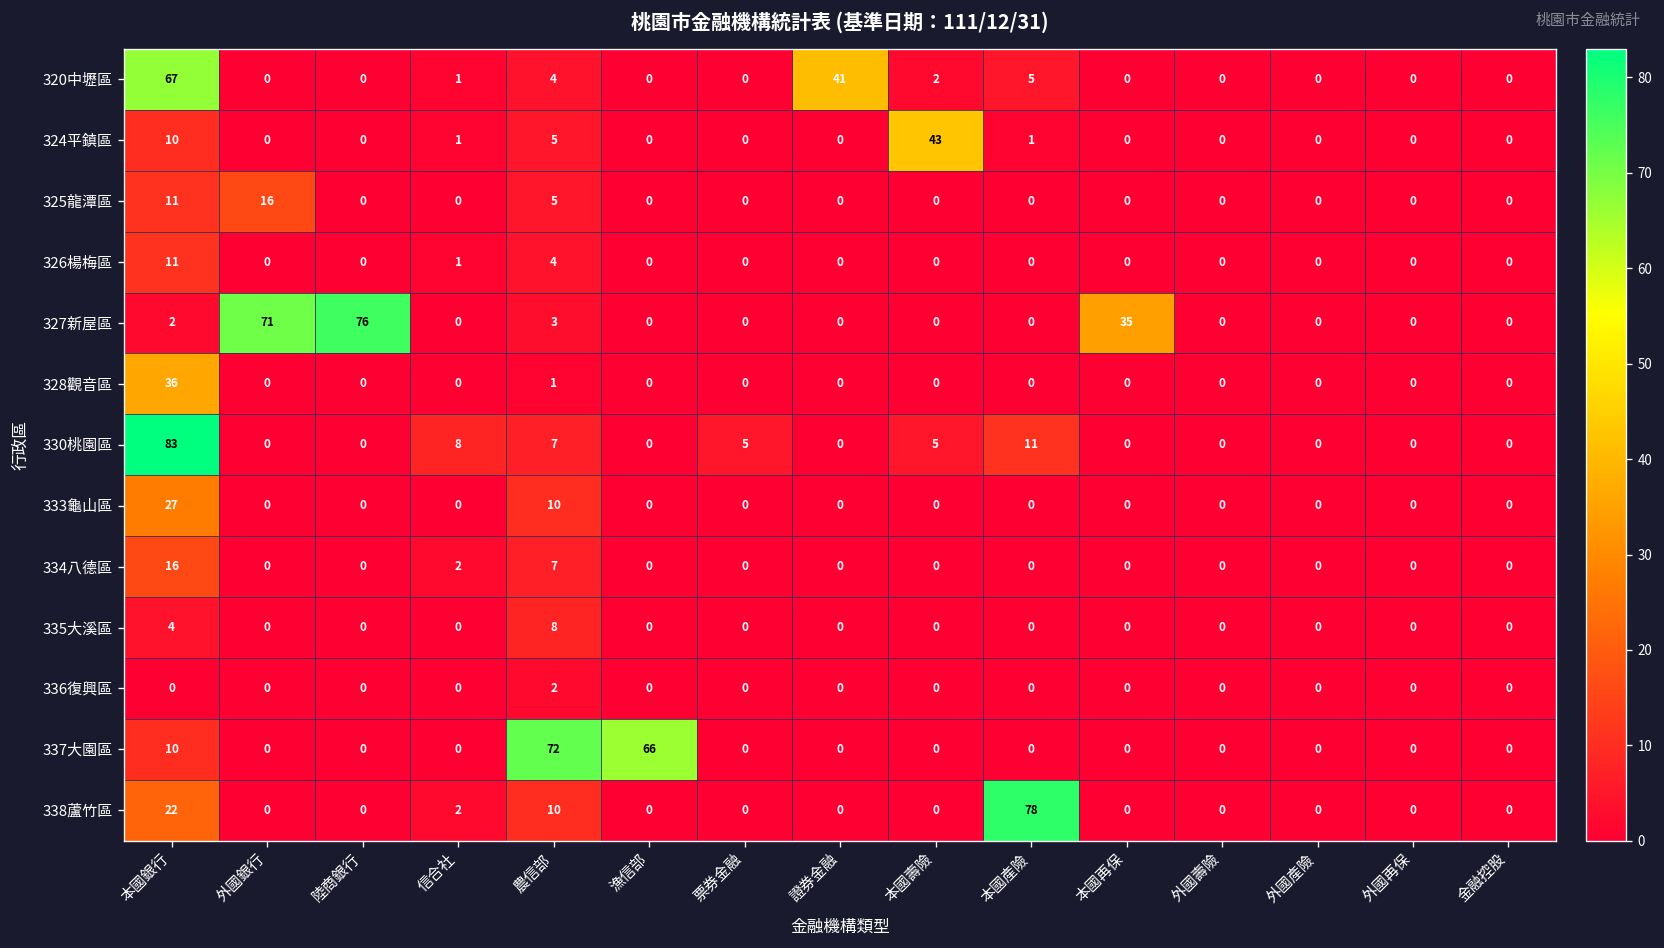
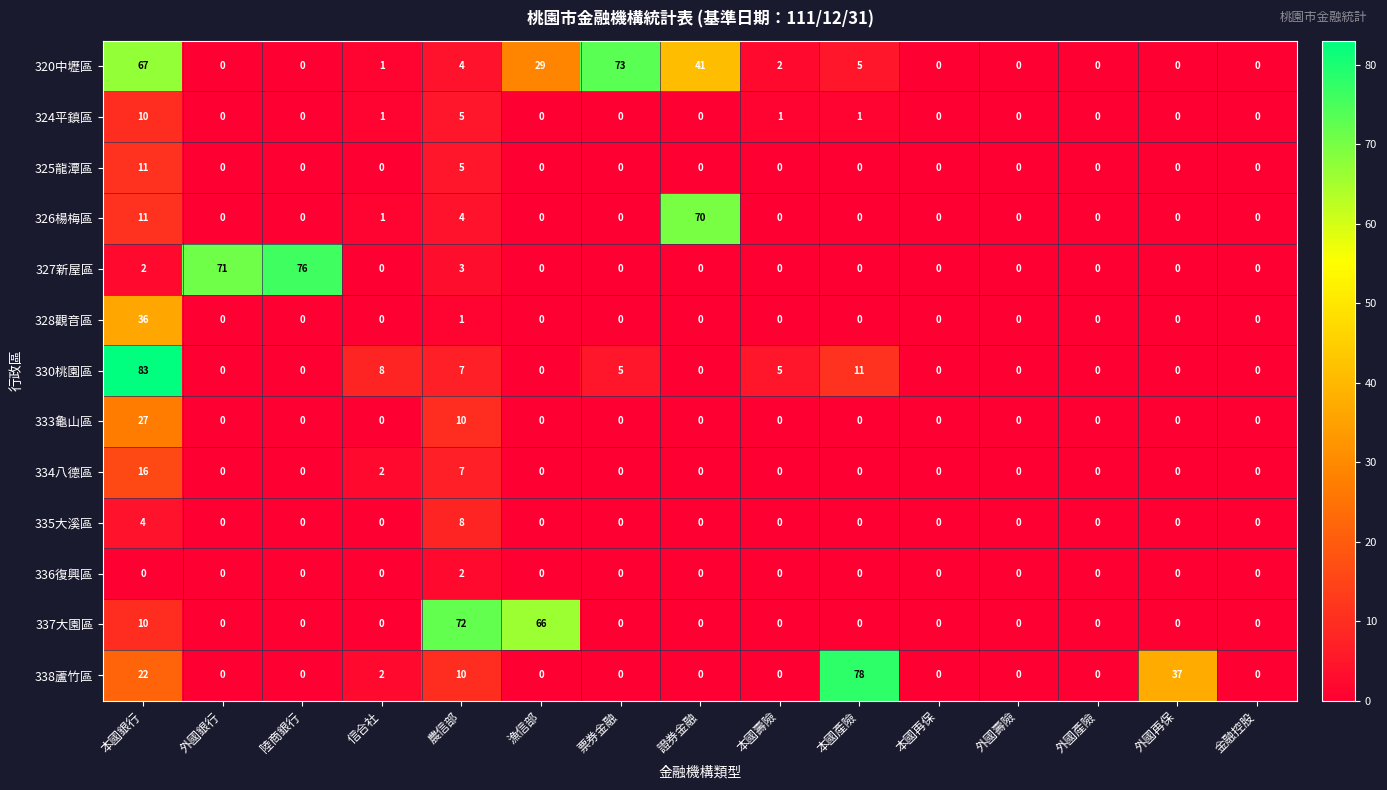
320中壢區, 漁信部: 0 -> 29
320中壢區, 票券金融: 0 -> 73
324平鎮區, 本國壽險: 43 -> 1
325龍潭區, 外國銀行: 16 -> 0
326楊梅區, 證券金融: 0 -> 70
327新屋區, 本國再保: 35 -> 0
338蘆竹區, 外國再保: 0 -> 37
